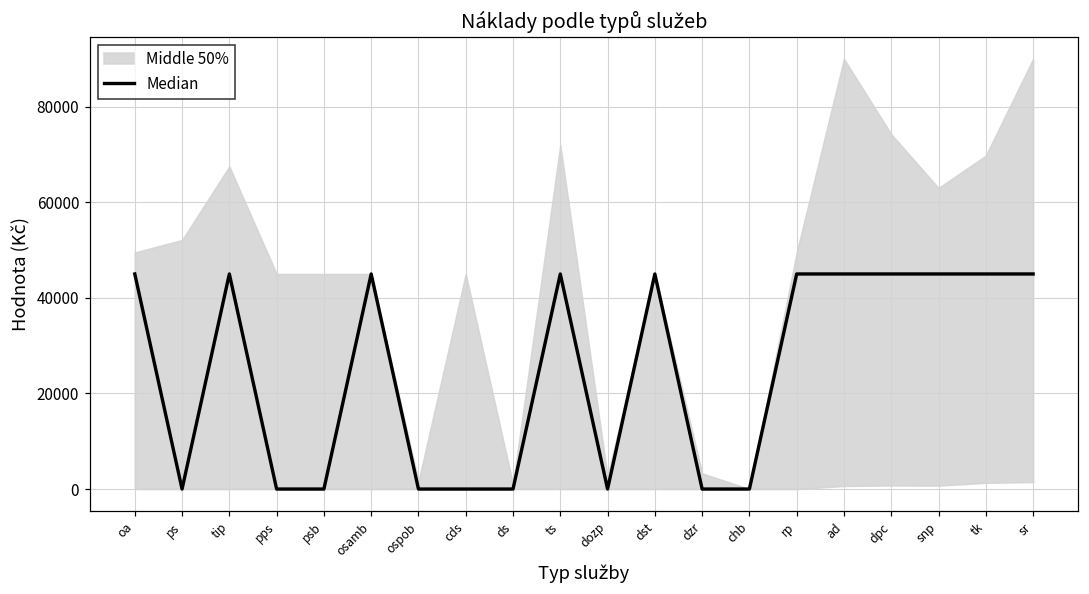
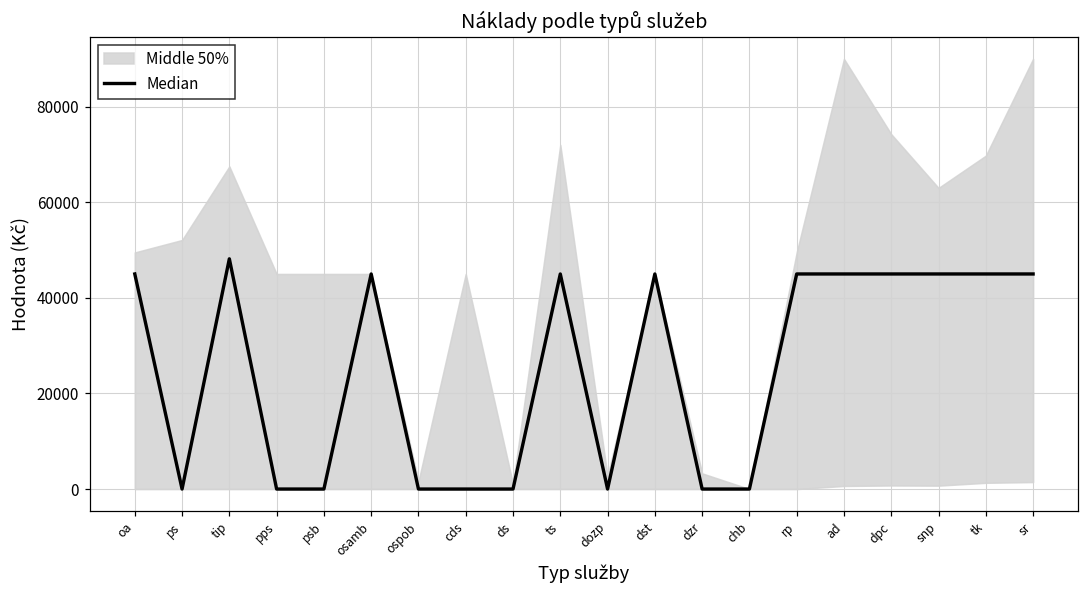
Median, tip: 45000 -> 48000
